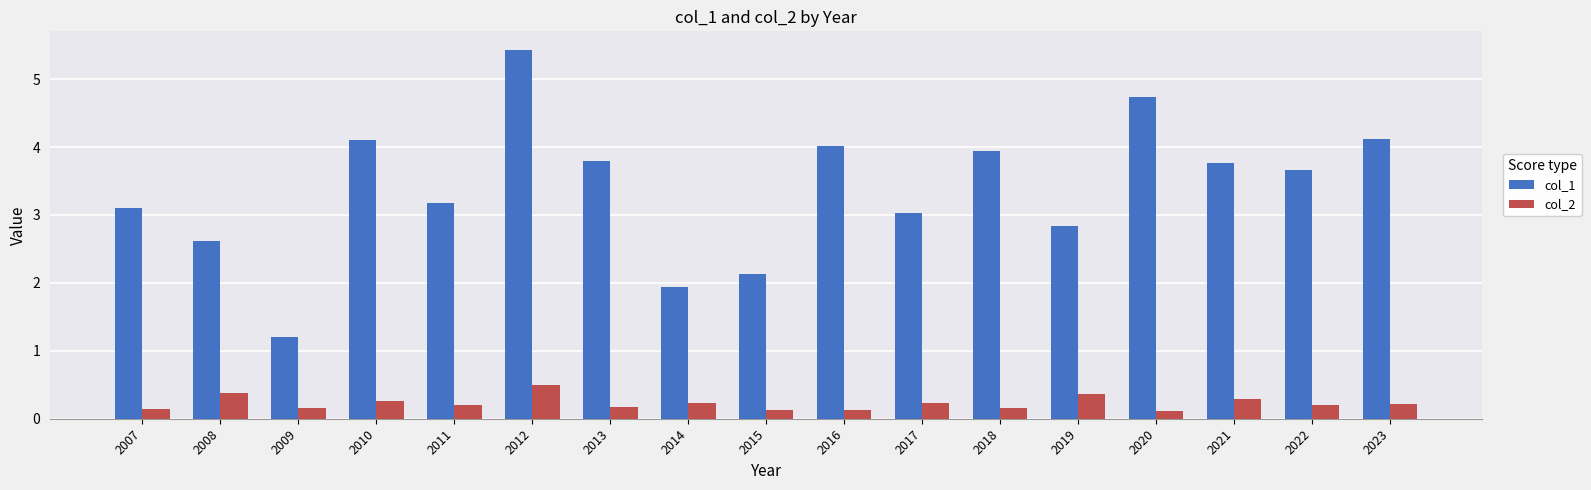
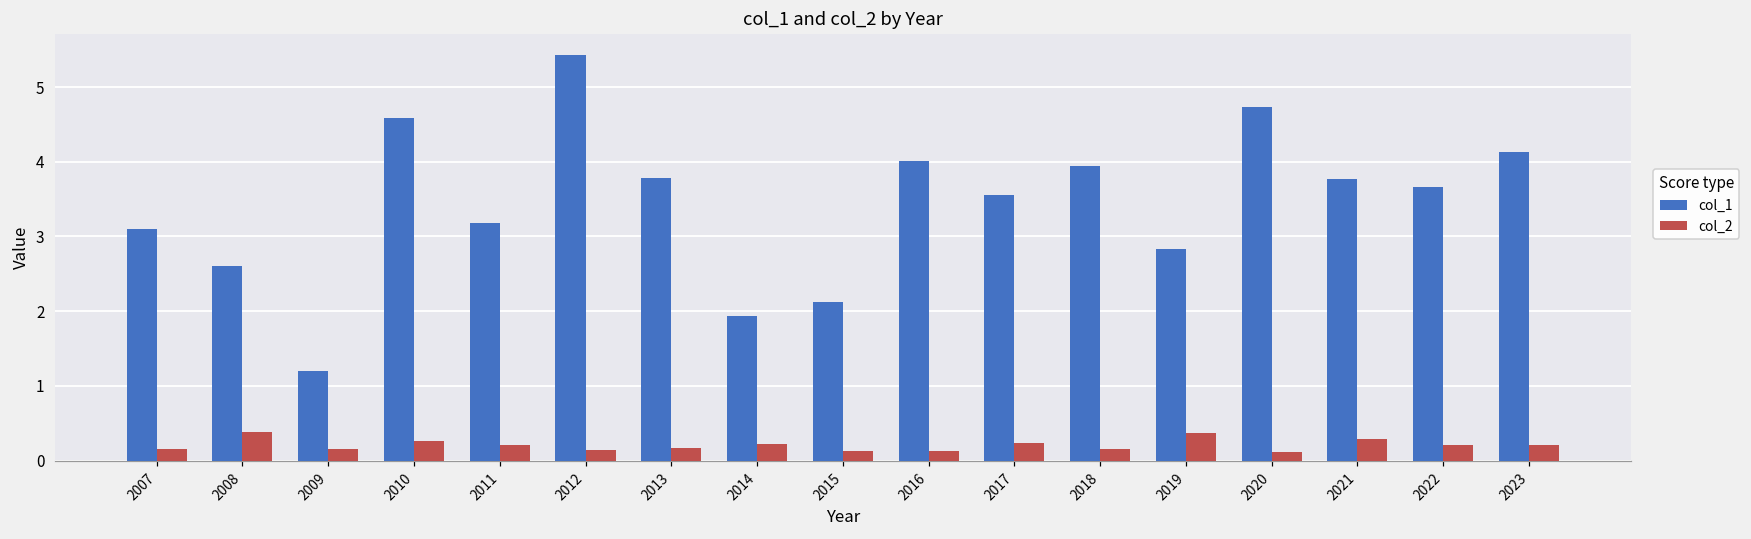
col_1, 2010: 4.1 -> 4.6
col_2, 2012: 0.5 -> 0.1
col_1, 2017: 3.0 -> 3.6
